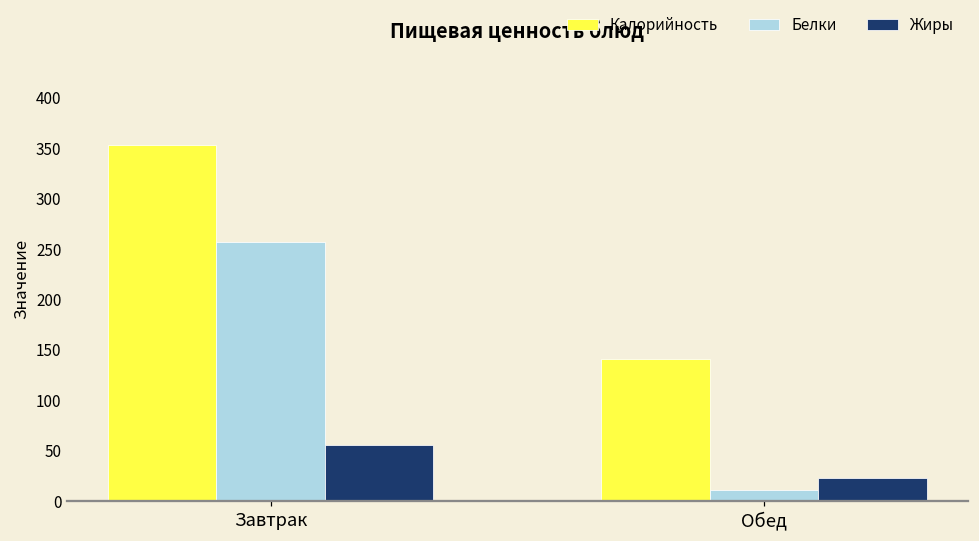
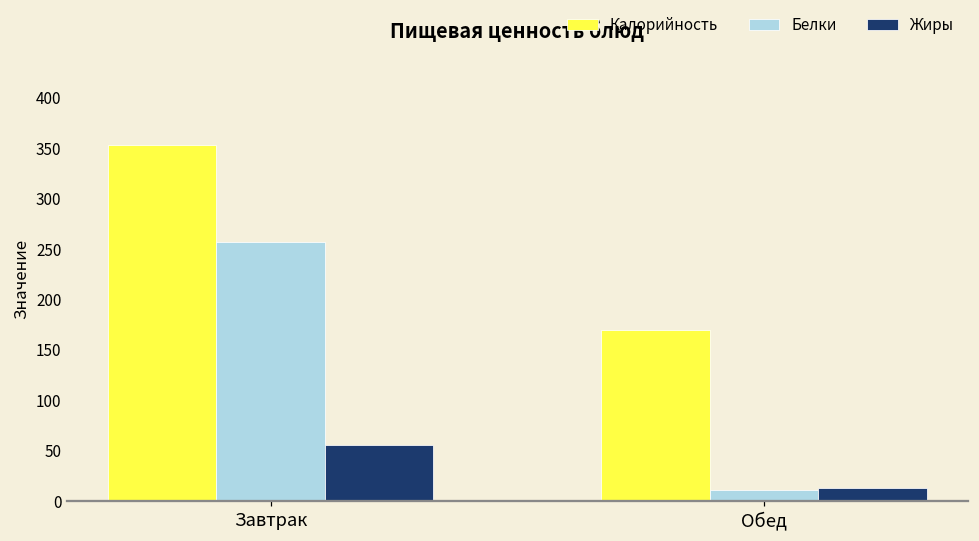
Калорийность, Обед: 140 -> 170
Жиры, Обед: 20 -> 10
